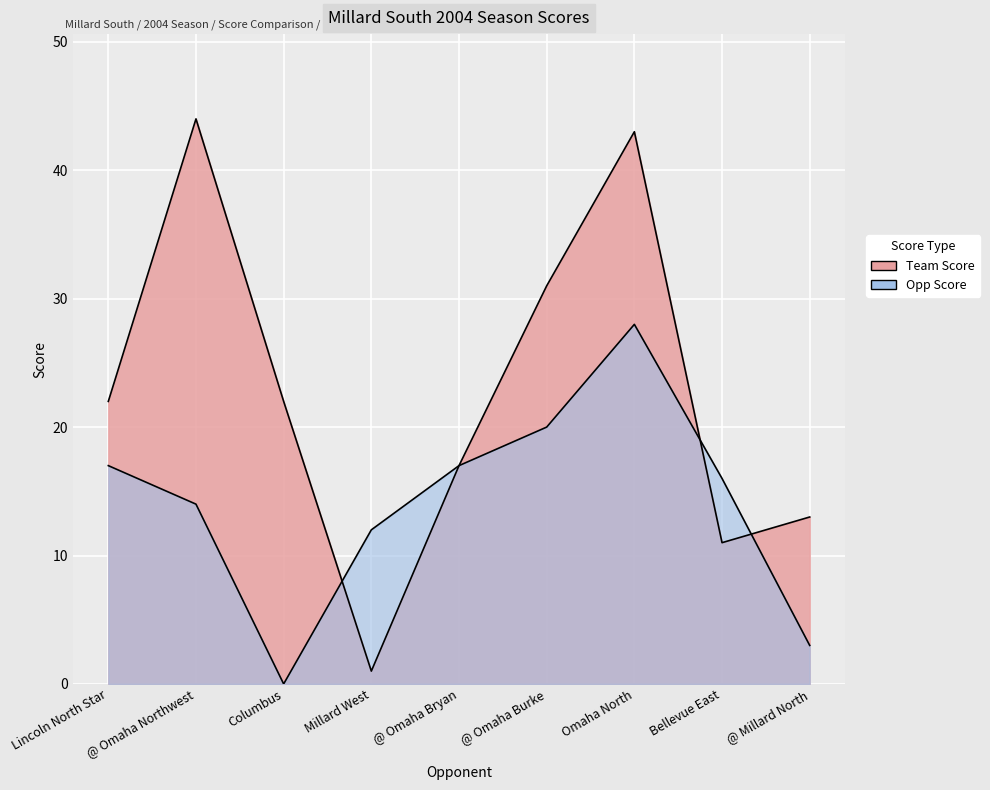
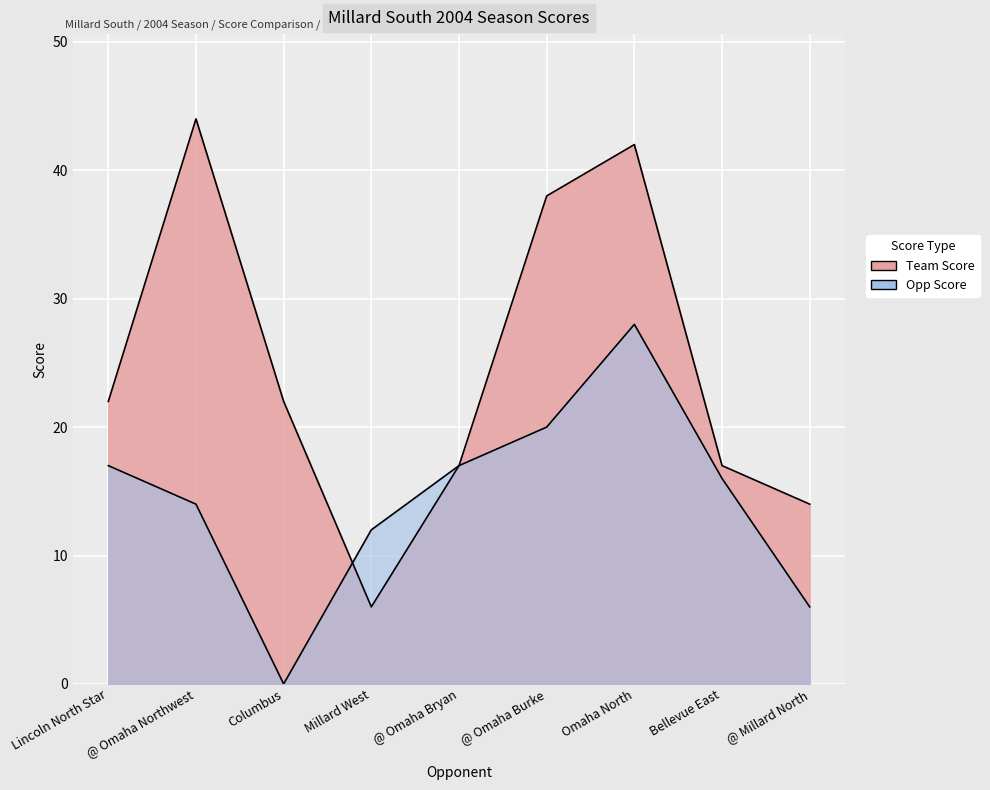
Team Score, Millard West: 1 -> 6
Team Score, @ Omaha Burke: 31 -> 38
Team Score, Omaha North: 43 -> 42
Team Score, Bellevue East: 11 -> 17
Team Score, @ Millard North: 13 -> 14
Opp Score, @ Millard North: 3 -> 6
